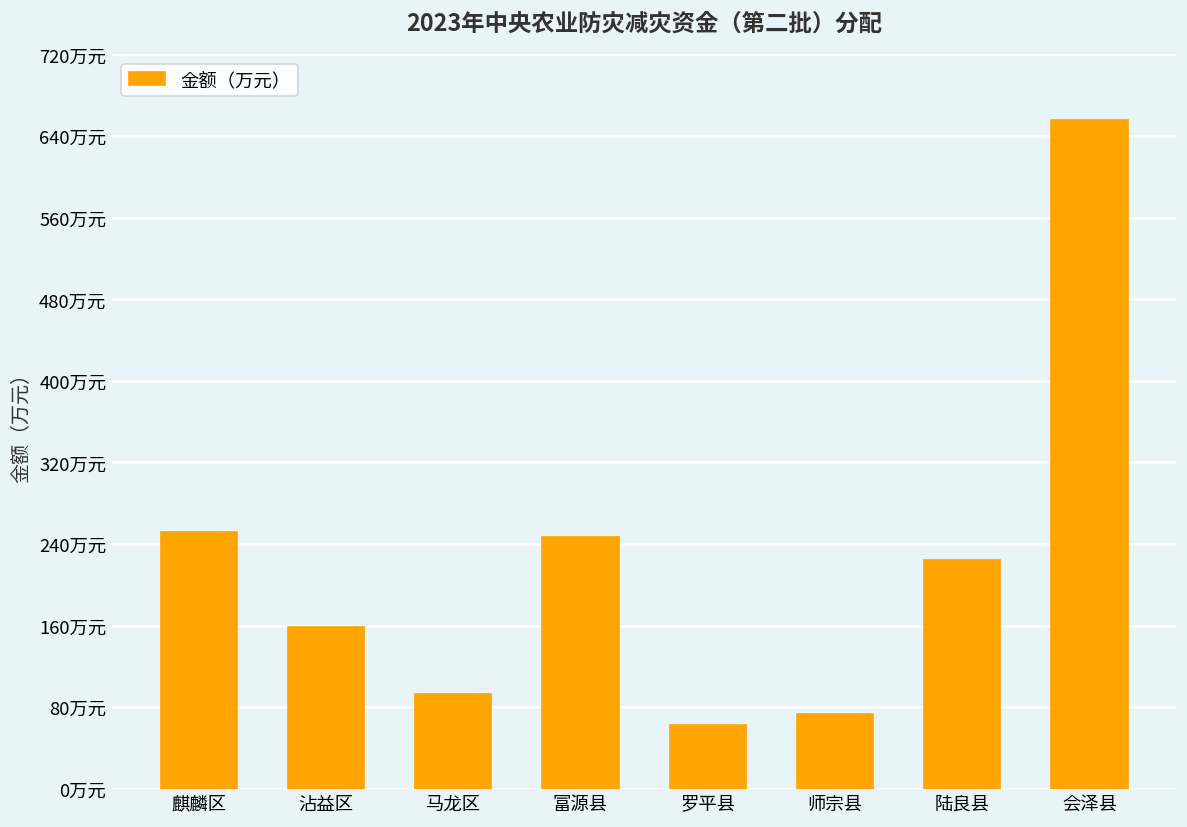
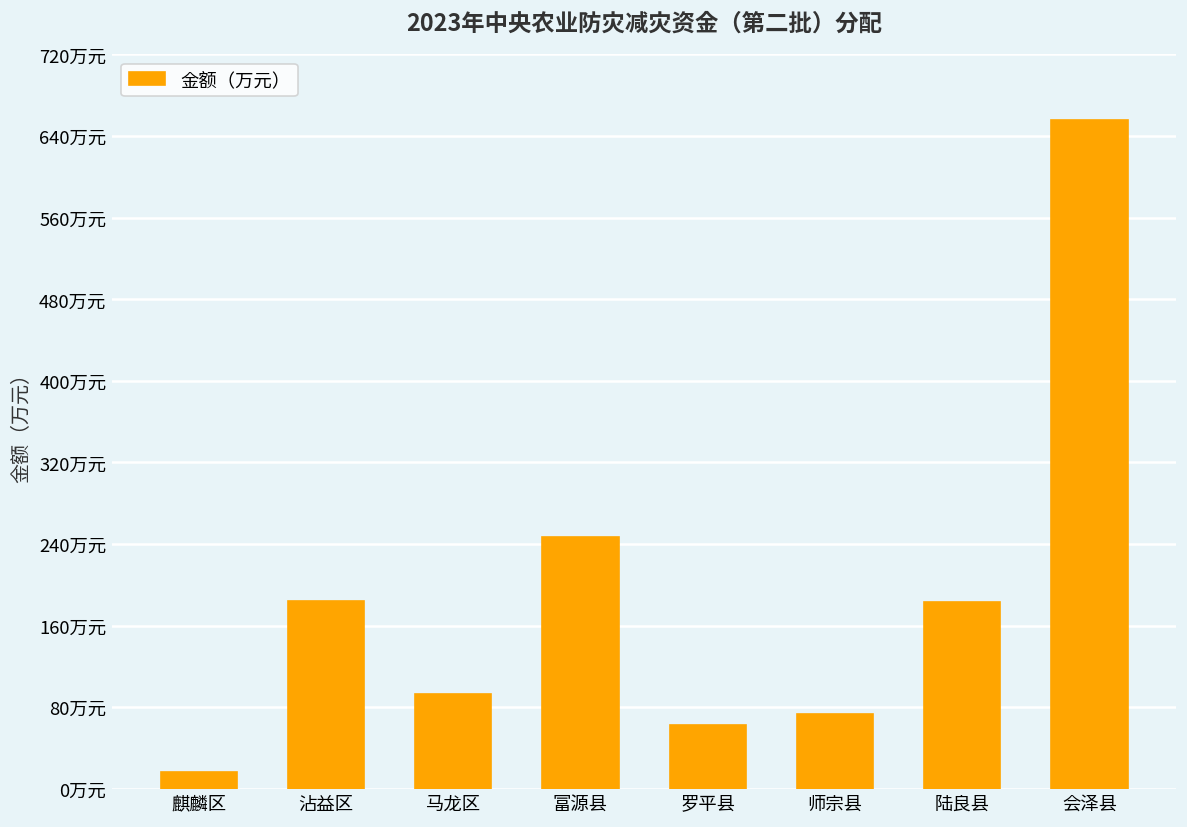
麒麟区: 250万元 -> 20万元
沾益区: 160万元 -> 180万元
陆良县: 220万元 -> 180万元
